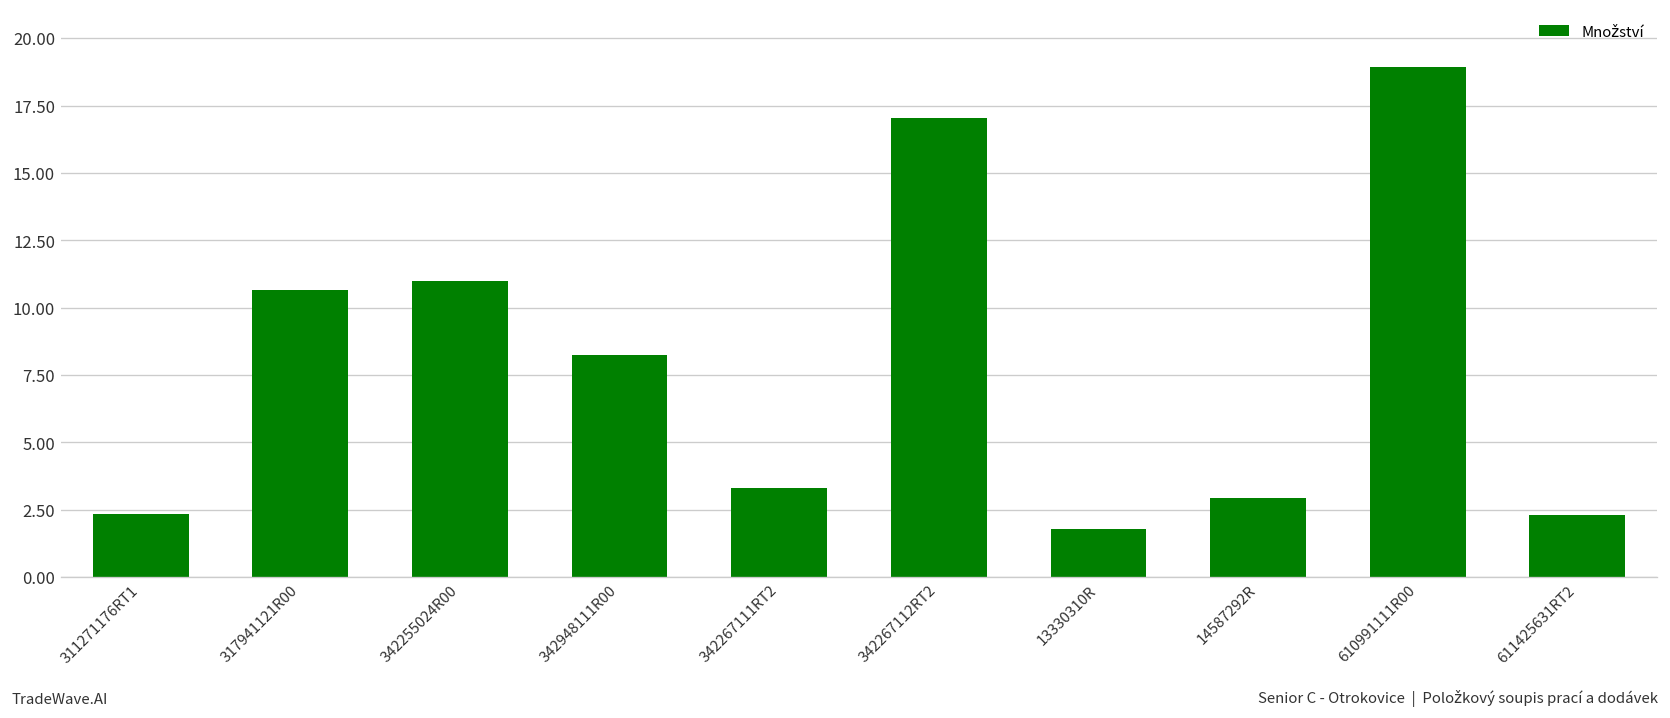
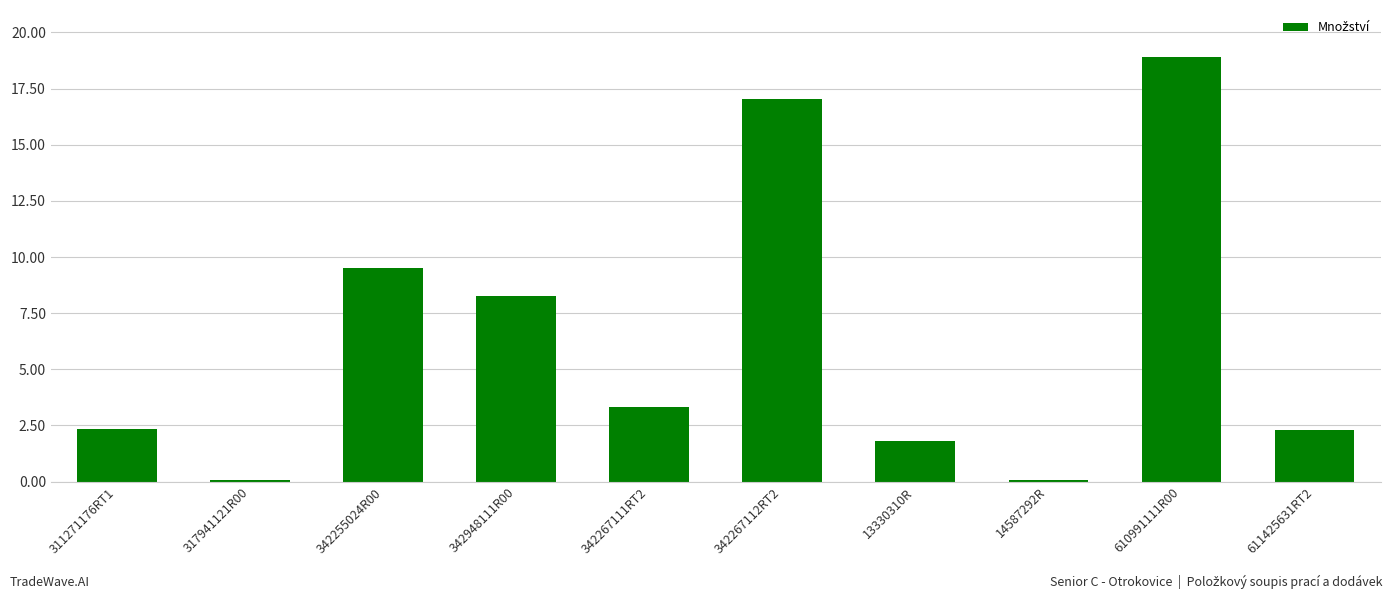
317941121R00: 10.7 -> 0.1
342255024R00: 11.0 -> 9.5
14587292R: 2.9 -> 0.1
